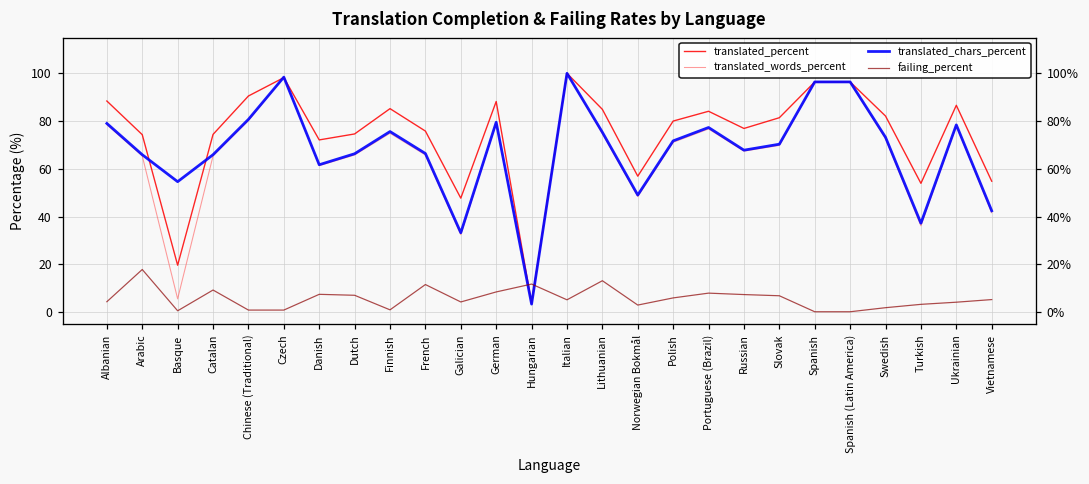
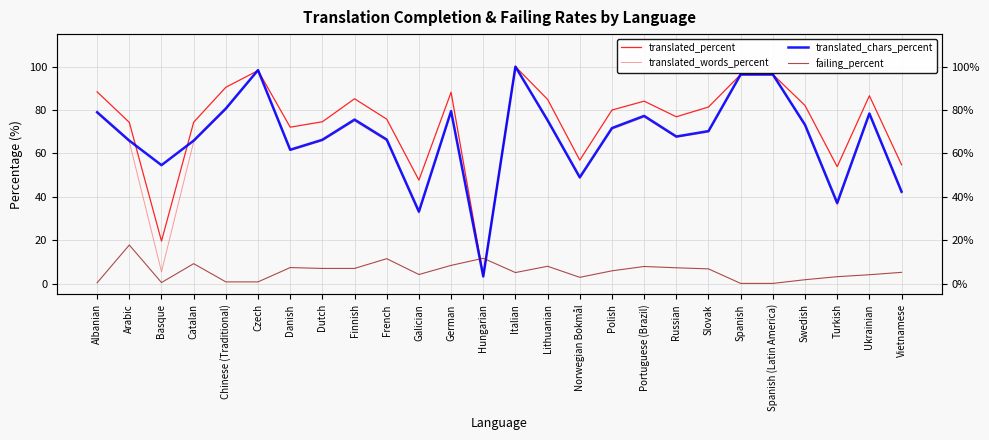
failing_percent, Albanian: 4 -> 0
failing_percent, Finnish: 1 -> 7
failing_percent, Lithuanian: 13 -> 8
